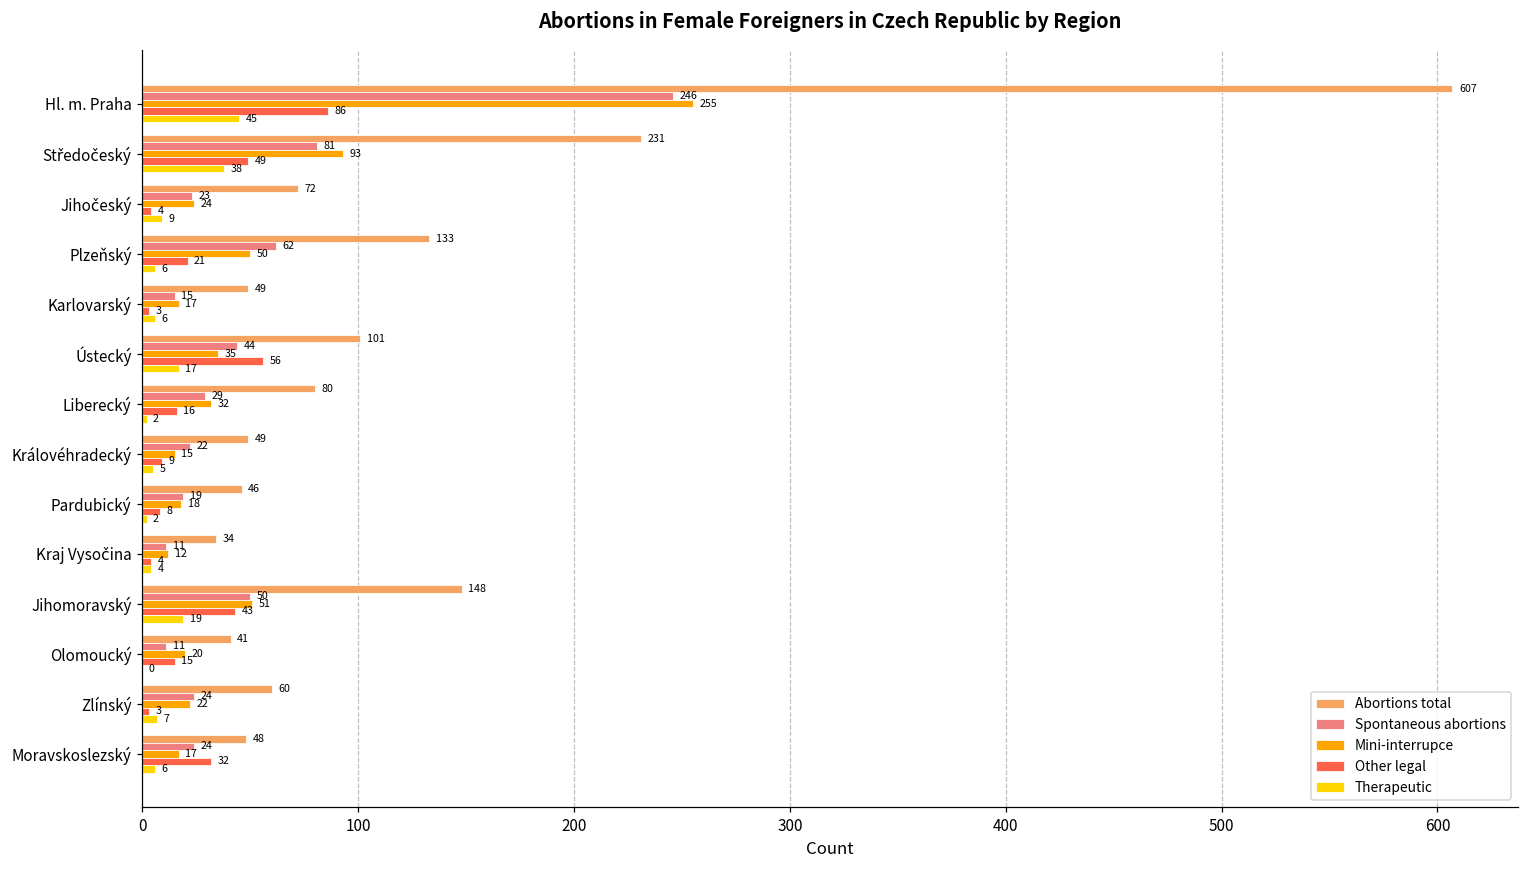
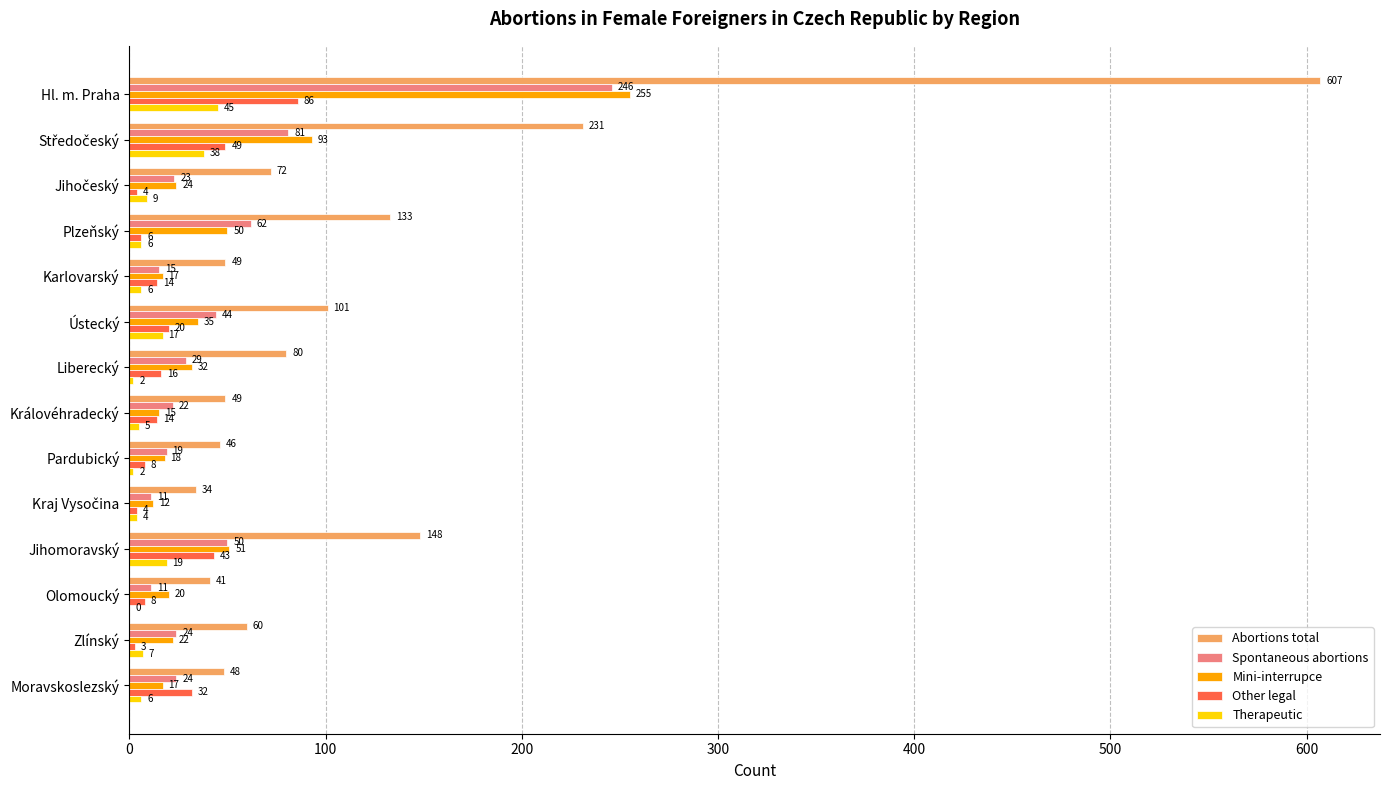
Other legal, Plzeňský: 21 -> 6
Other legal, Karlovarský: 3 -> 14
Other legal, Ústecký: 56 -> 20
Other legal, Královéhradecký: 9 -> 14
Other legal, Olomoucký: 15 -> 8
